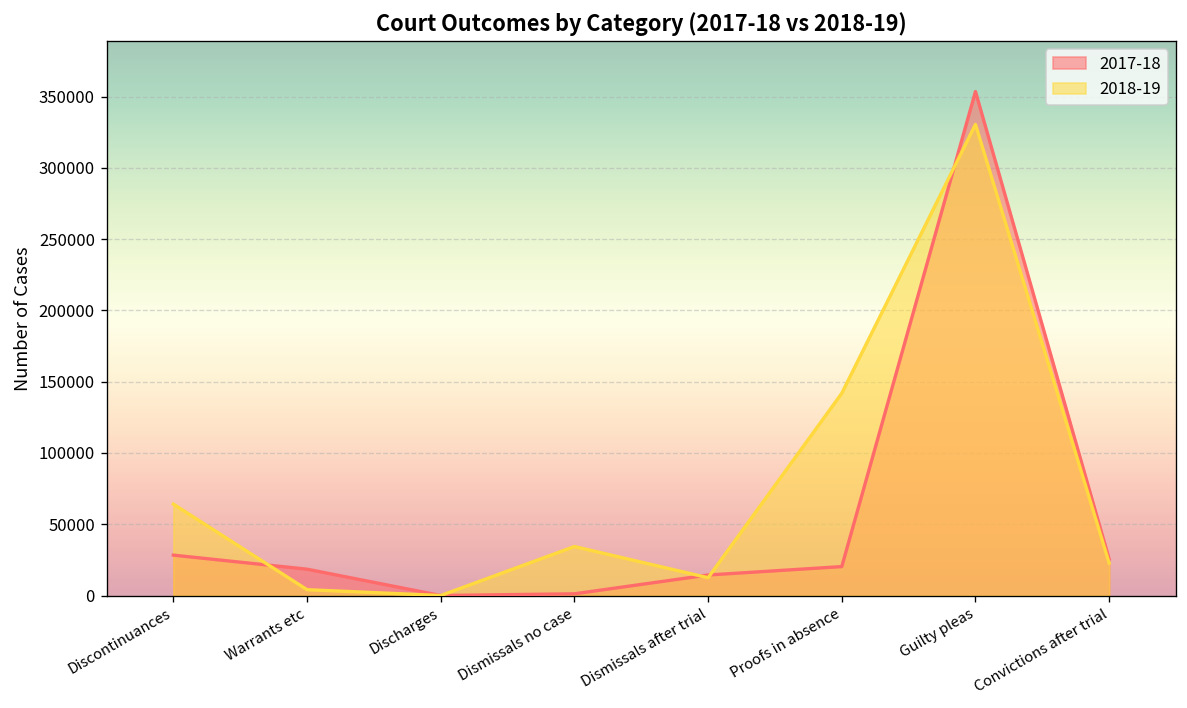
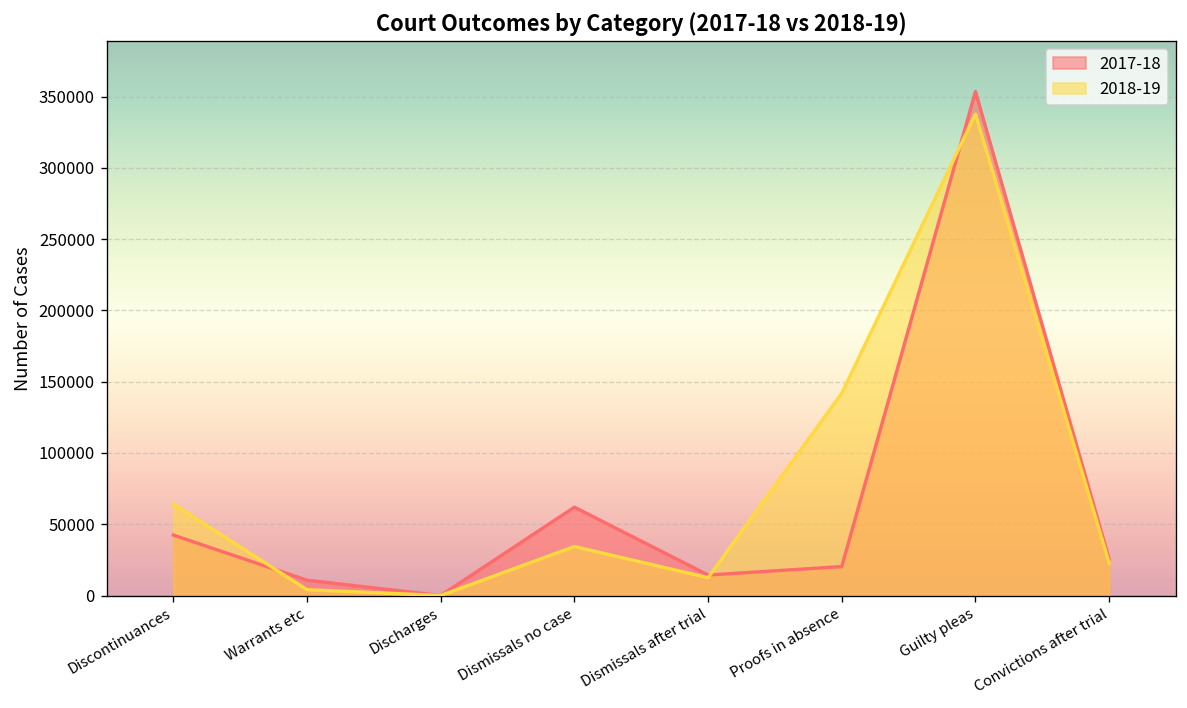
2017-18, Discontinuances: 28000 -> 42000
2017-18, Warrants etc: 18000 -> 11000
2017-18, Dismissals no case: 1000 -> 62000
2018-19, Guilty pleas: 331000 -> 338000
